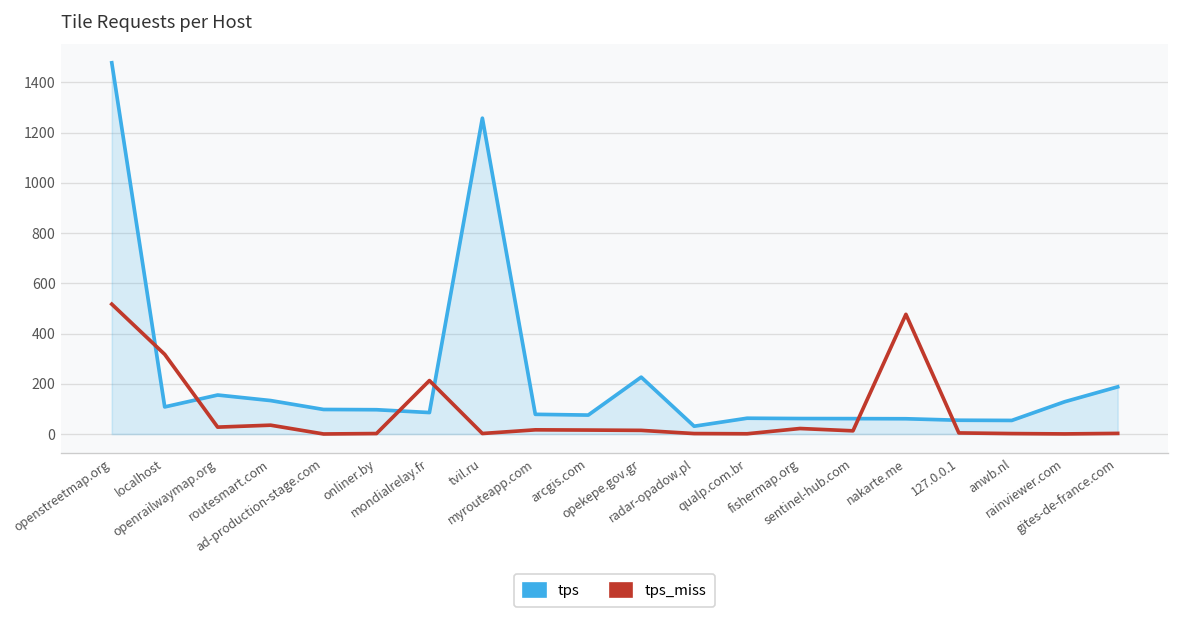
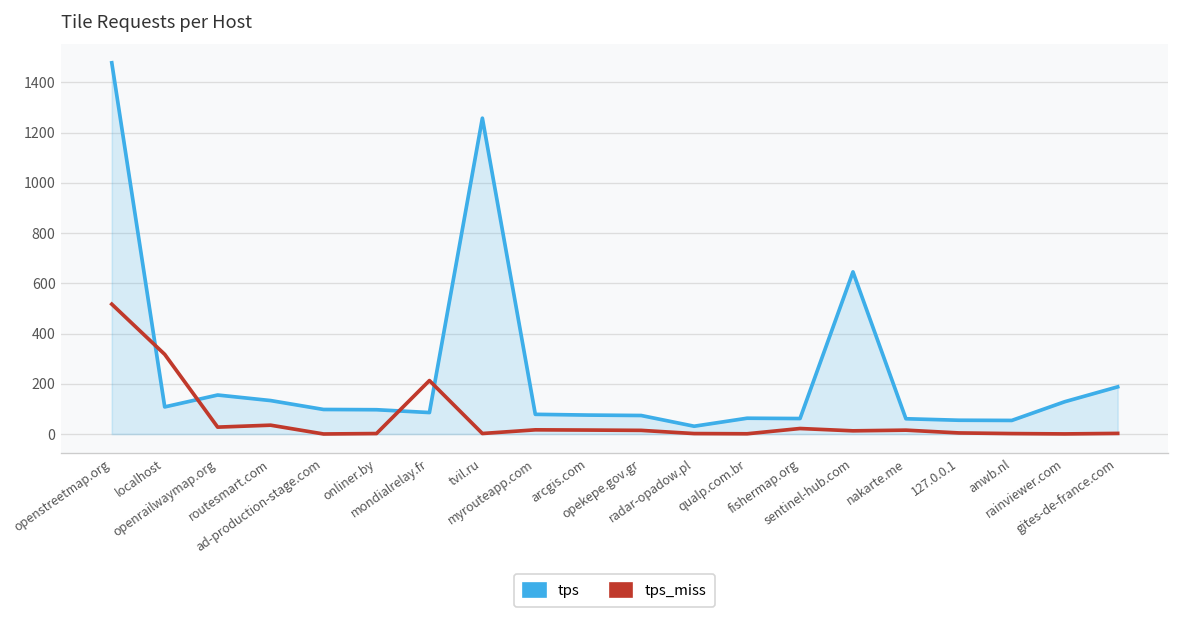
tps, opekepe.gov.gr: 230 -> 70
tps, sentinel-hub.com: 60 -> 650
tps_miss, nakarte.me: 480 -> 20
